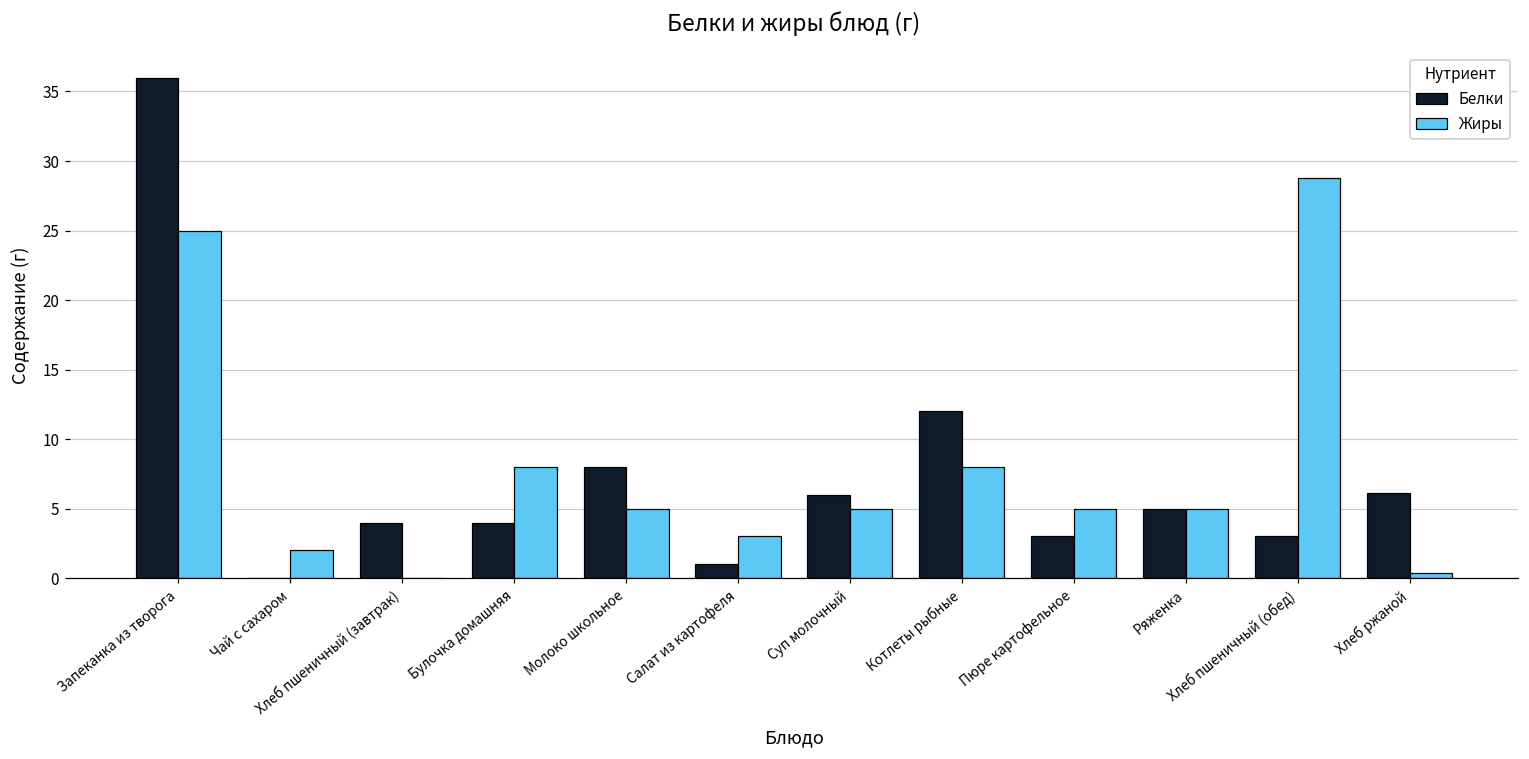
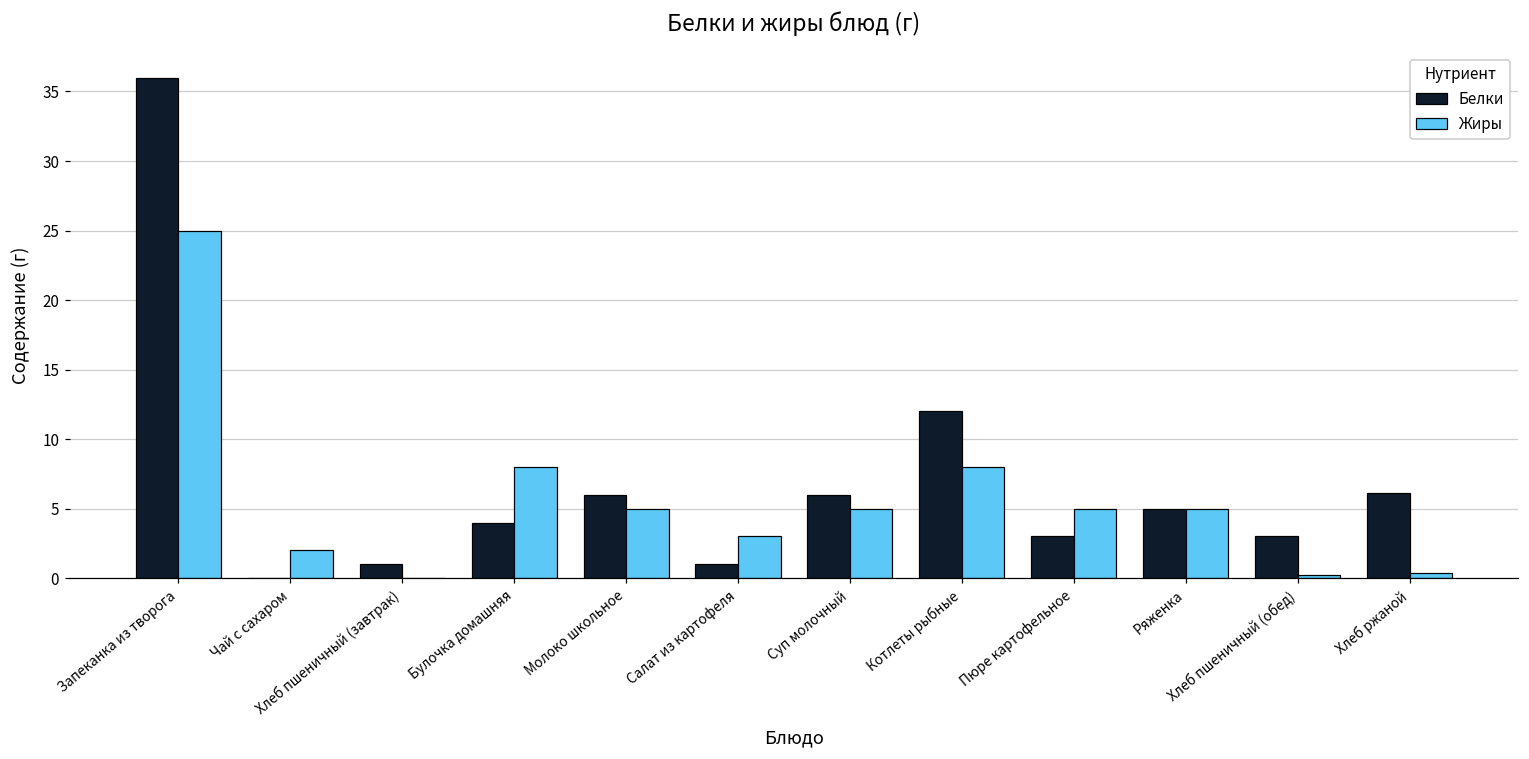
Белки, Хлеб пшеничный (завтрак): 4 -> 1
Белки, Молоко школьное: 8 -> 6
Жиры, Хлеб пшеничный (обед): 28.8 -> 0.2
